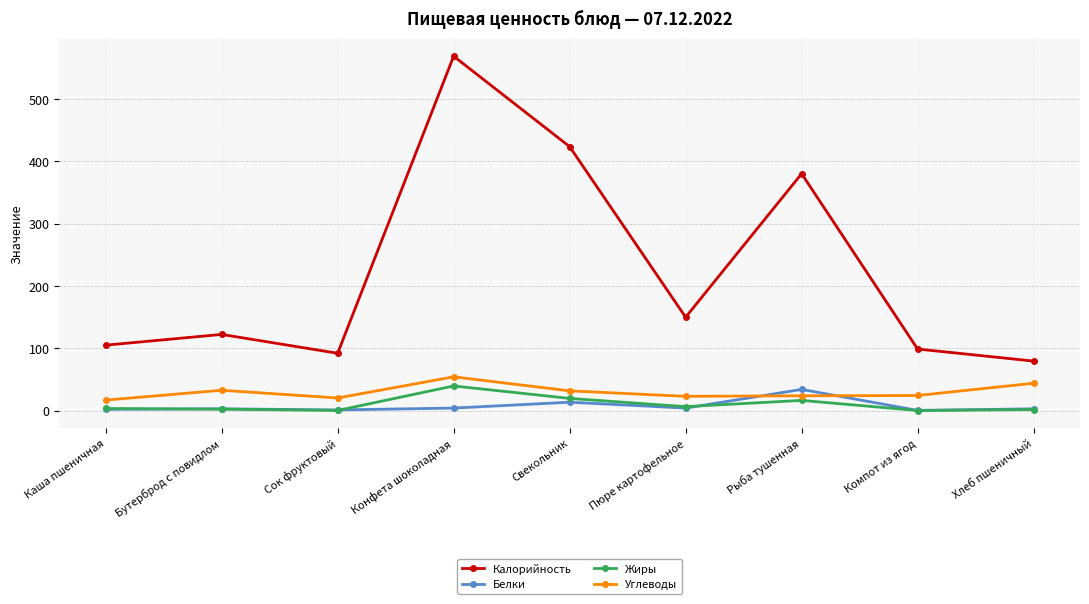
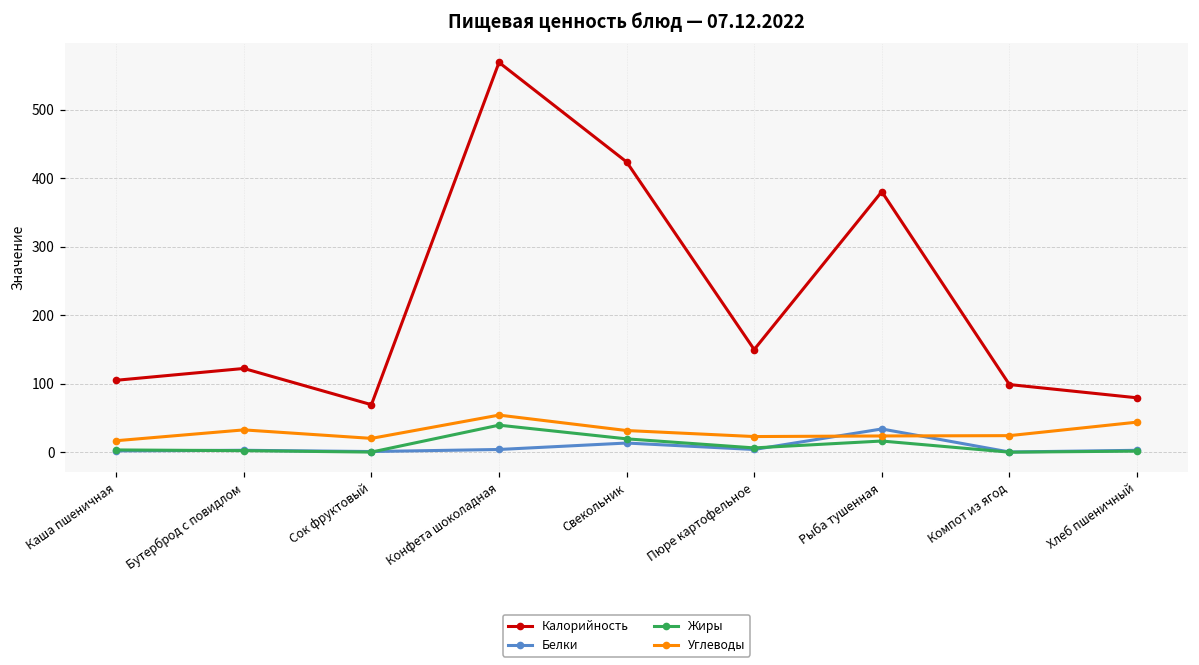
Калорийность, Сок фруктовый: 90 -> 70
